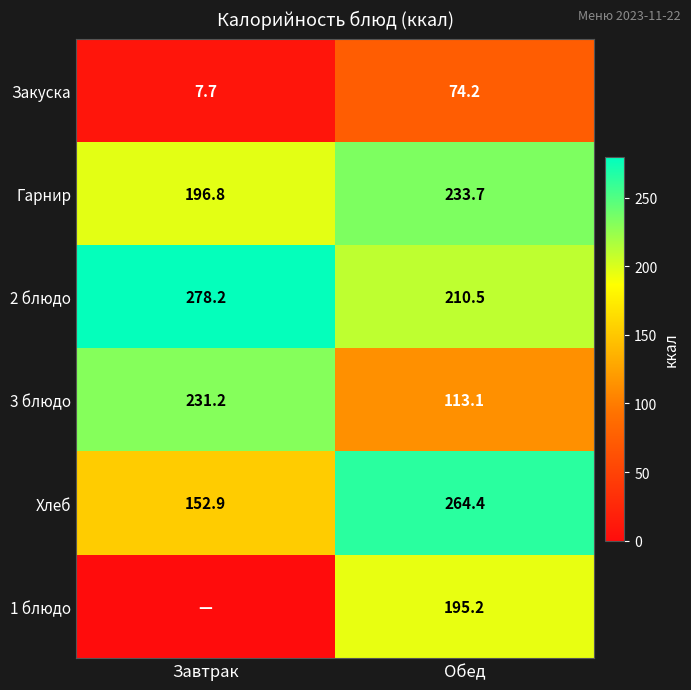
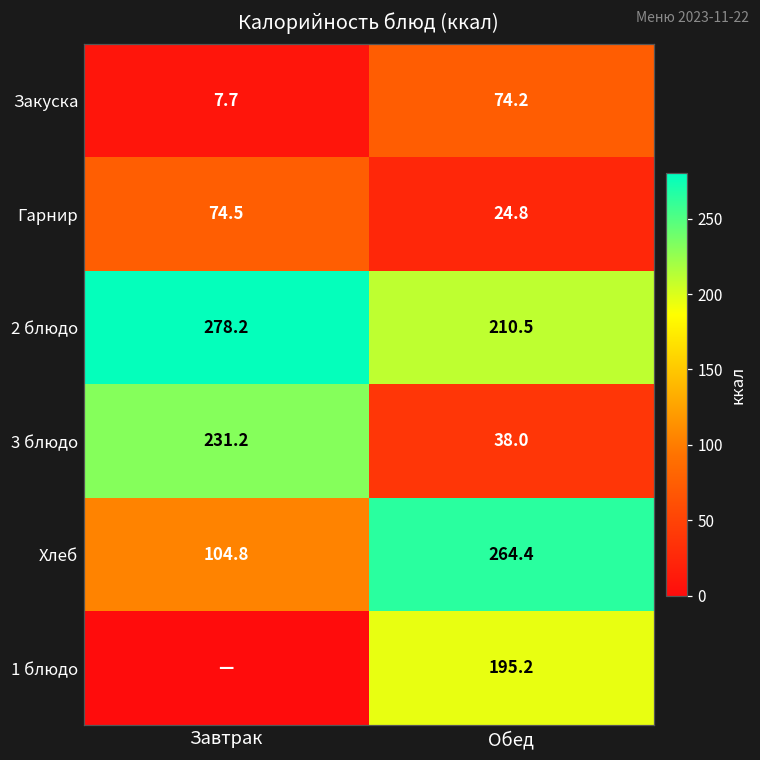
Гарнир, Завтрак: 196.8 -> 74.5
Гарнир, Обед: 233.7 -> 24.8
3 блюдо, Обед: 113.1 -> 38.0
Хлеб, Завтрак: 152.9 -> 104.8
